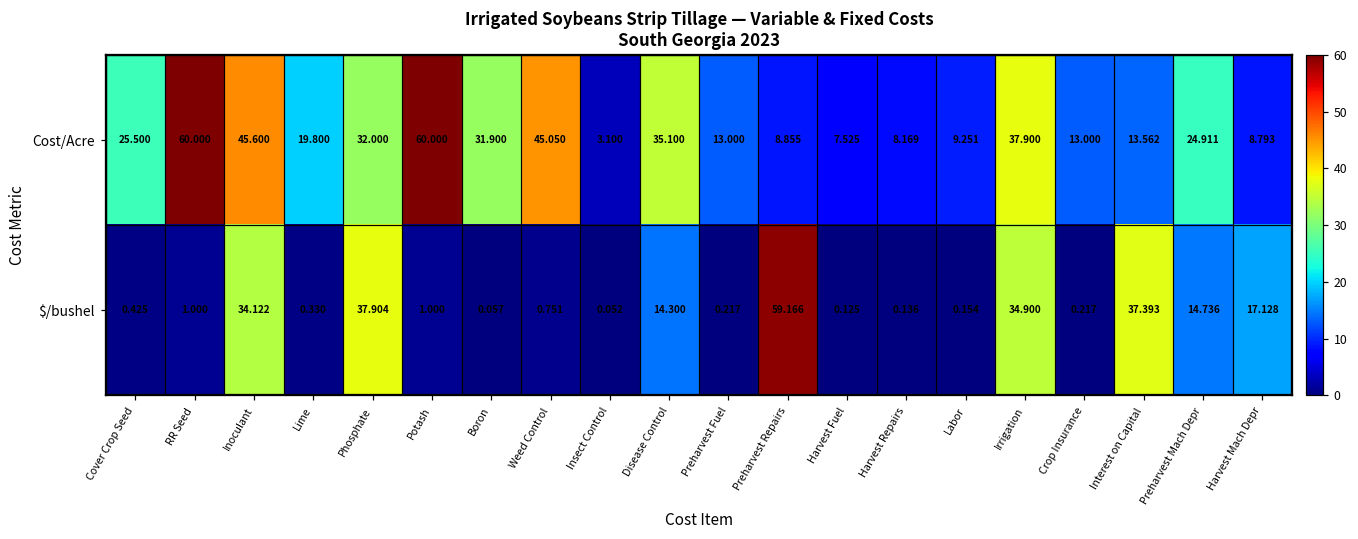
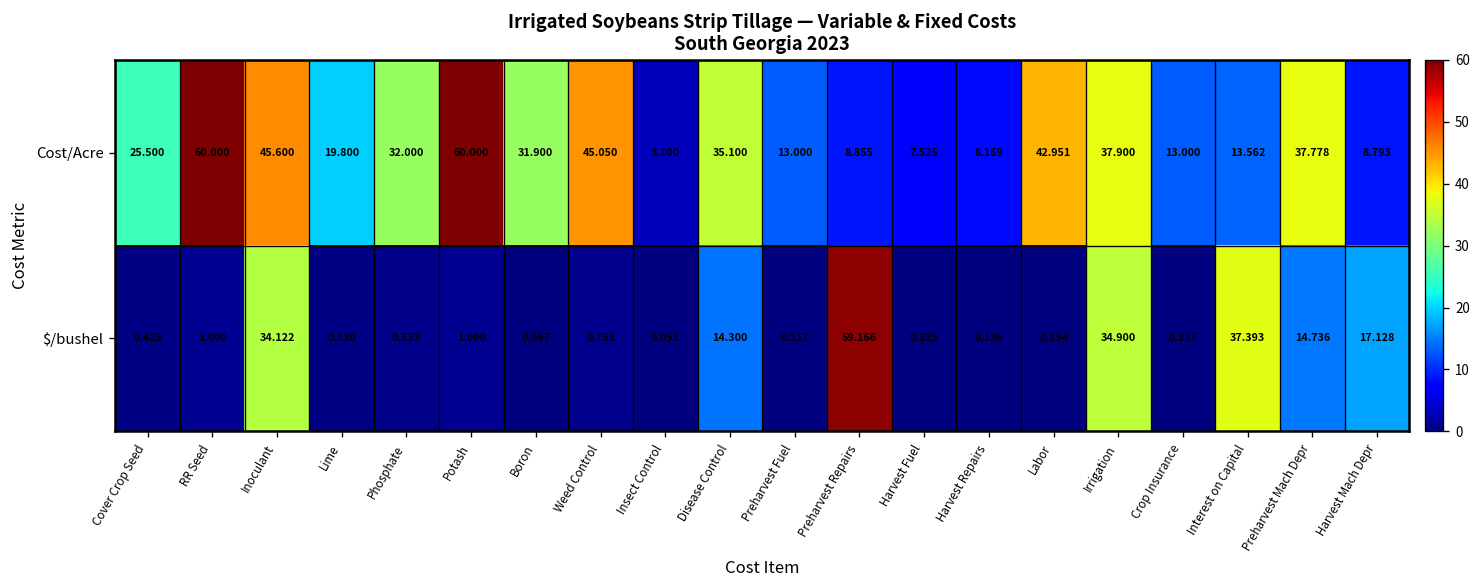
Cost/Acre, Labor: 9.251 -> 42.951
Cost/Acre, Preharvest Mach Depr: 24.911 -> 37.778
$/bushel, Phosphate: 37.904 -> 0.533
